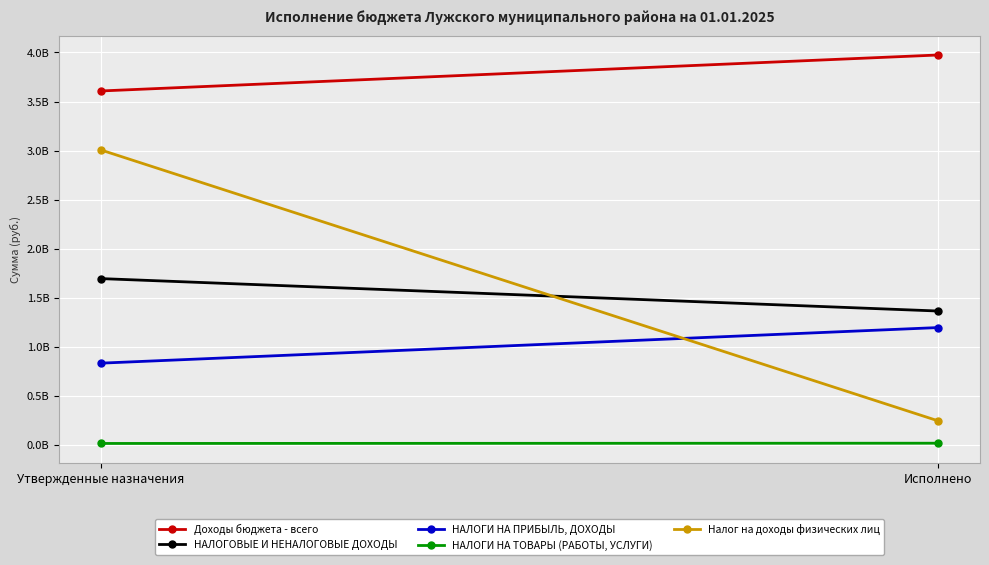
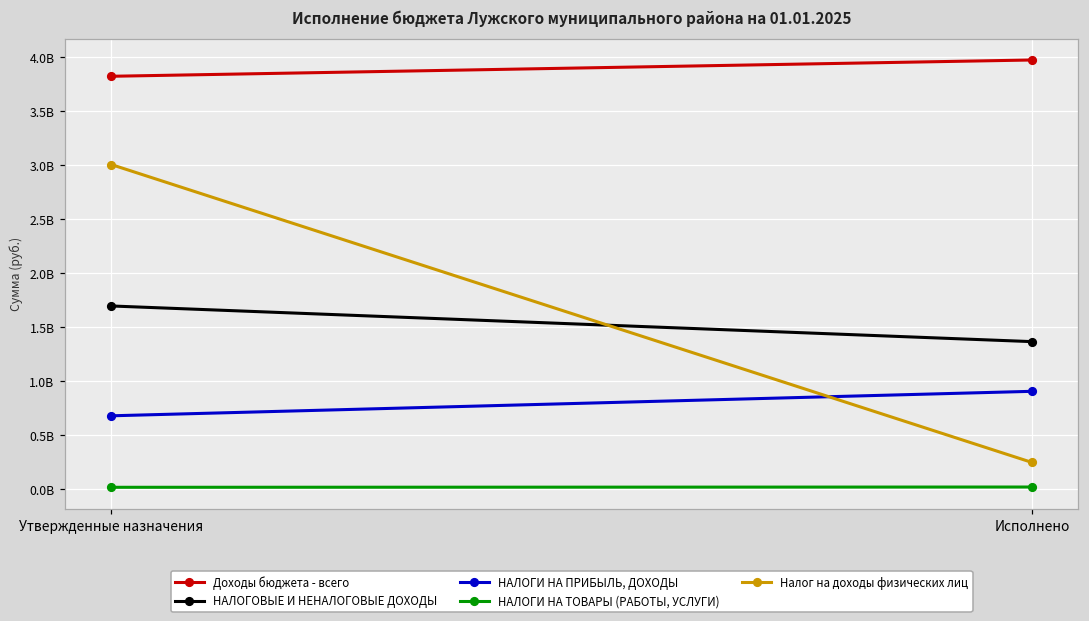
Доходы бюджета - всего, Утвержденные назначения: 3600000000 -> 3800000000
НАЛОГИ НА ПРИБЫЛЬ, ДОХОДЫ, Утвержденные назначения: 800000000 -> 700000000
НАЛОГИ НА ПРИБЫЛЬ, ДОХОДЫ, Исполнено: 1200000000 -> 900000000
